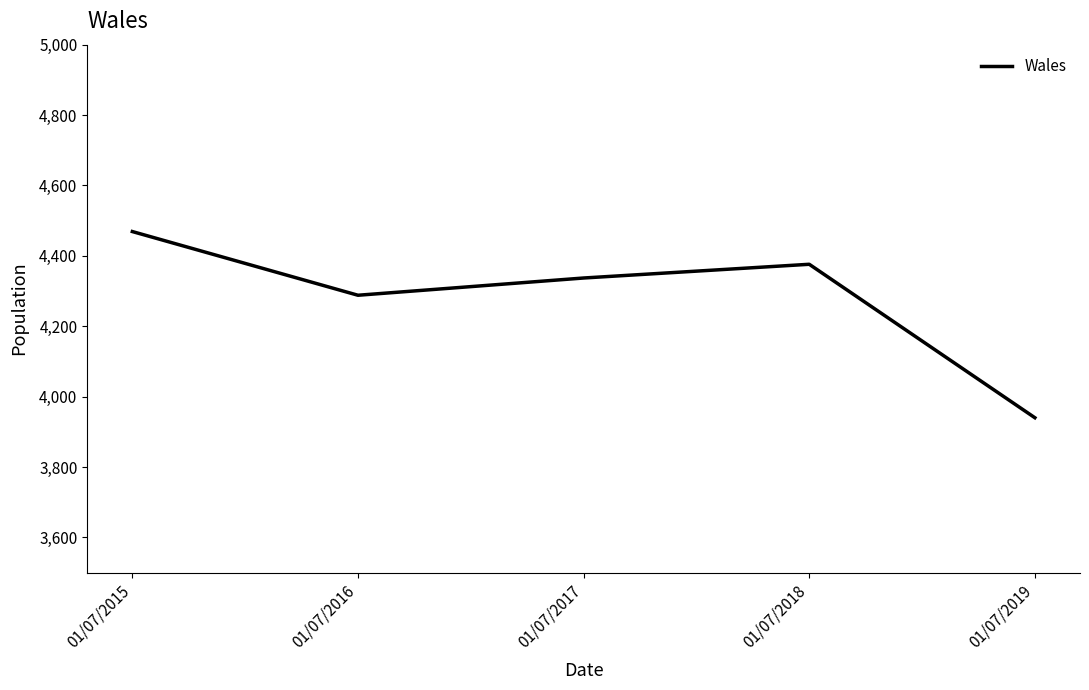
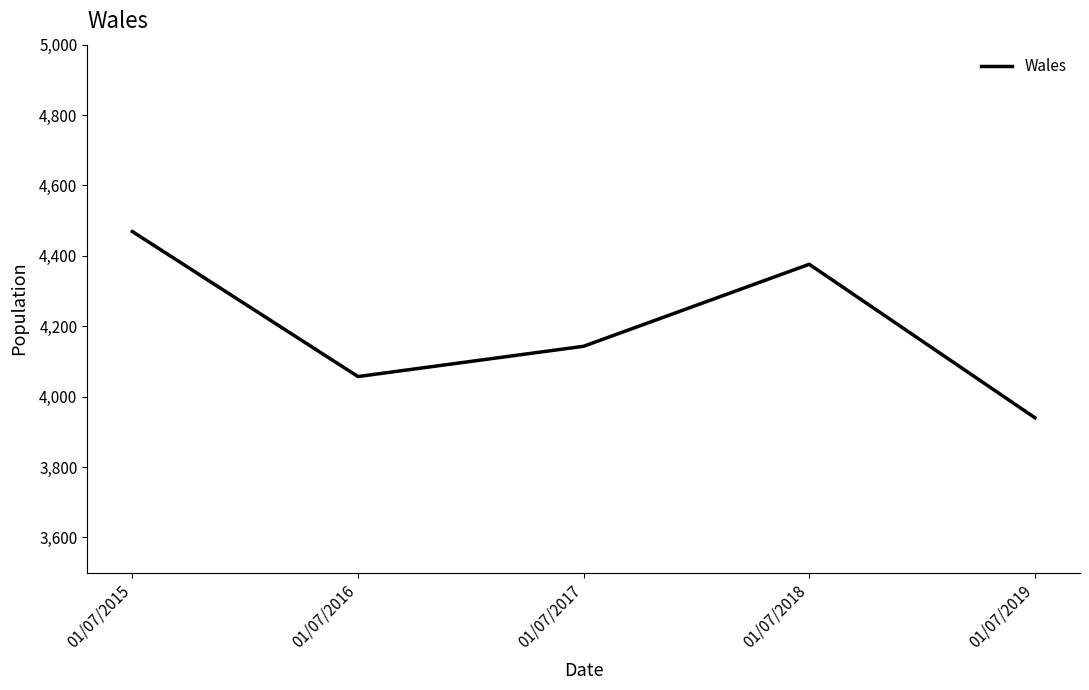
01/07/2016: 4,290 -> 4,060
01/07/2017: 4,340 -> 4,140
